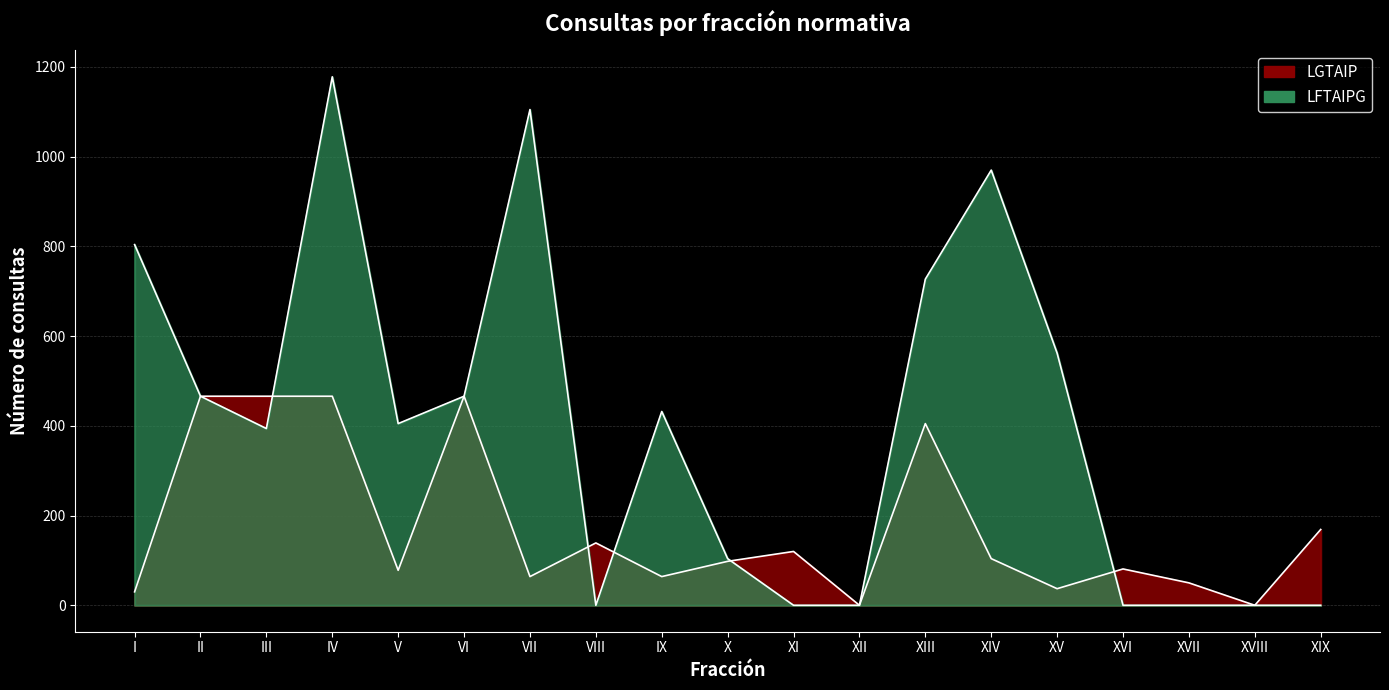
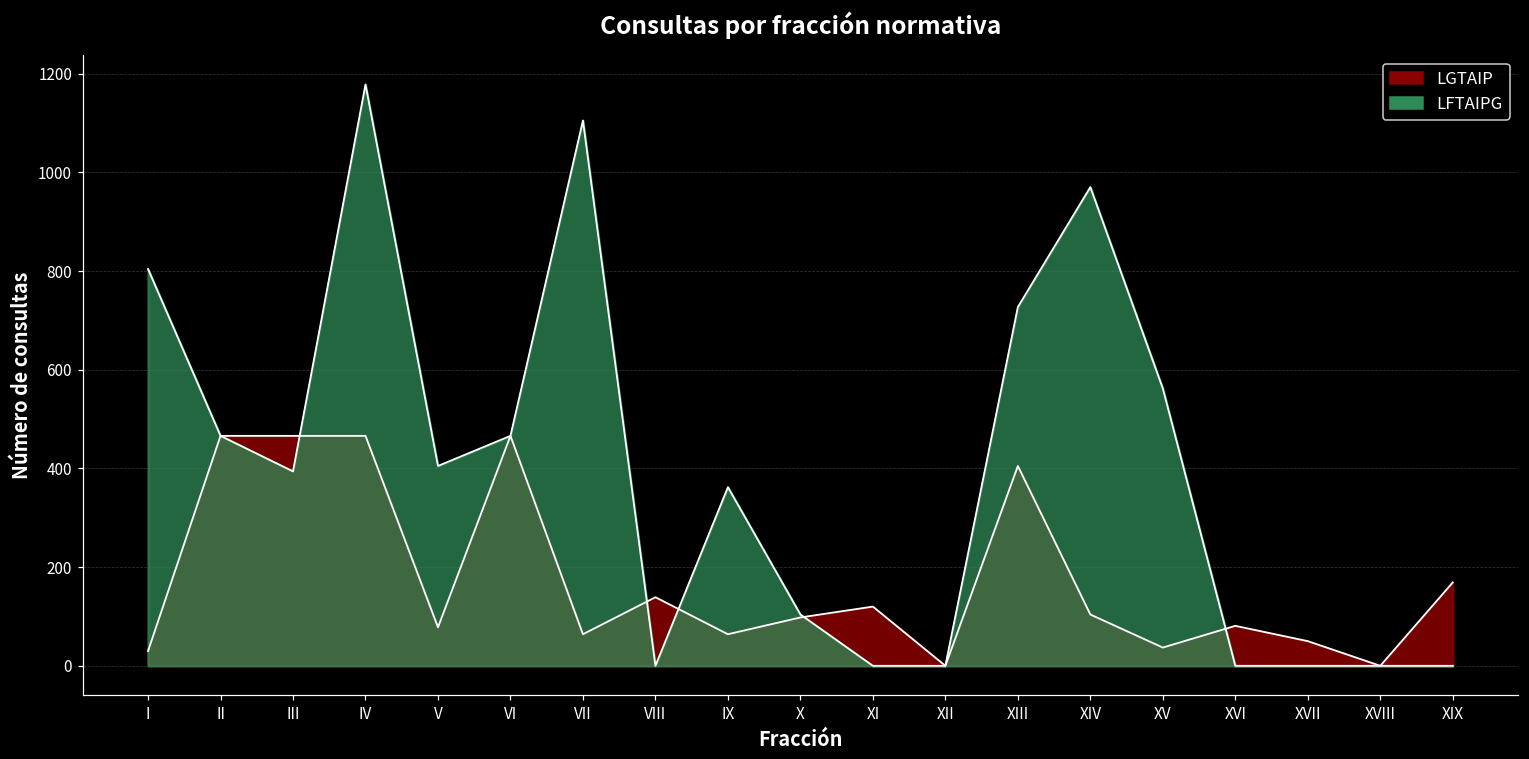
LFTAIPG, IX: 430 -> 360
